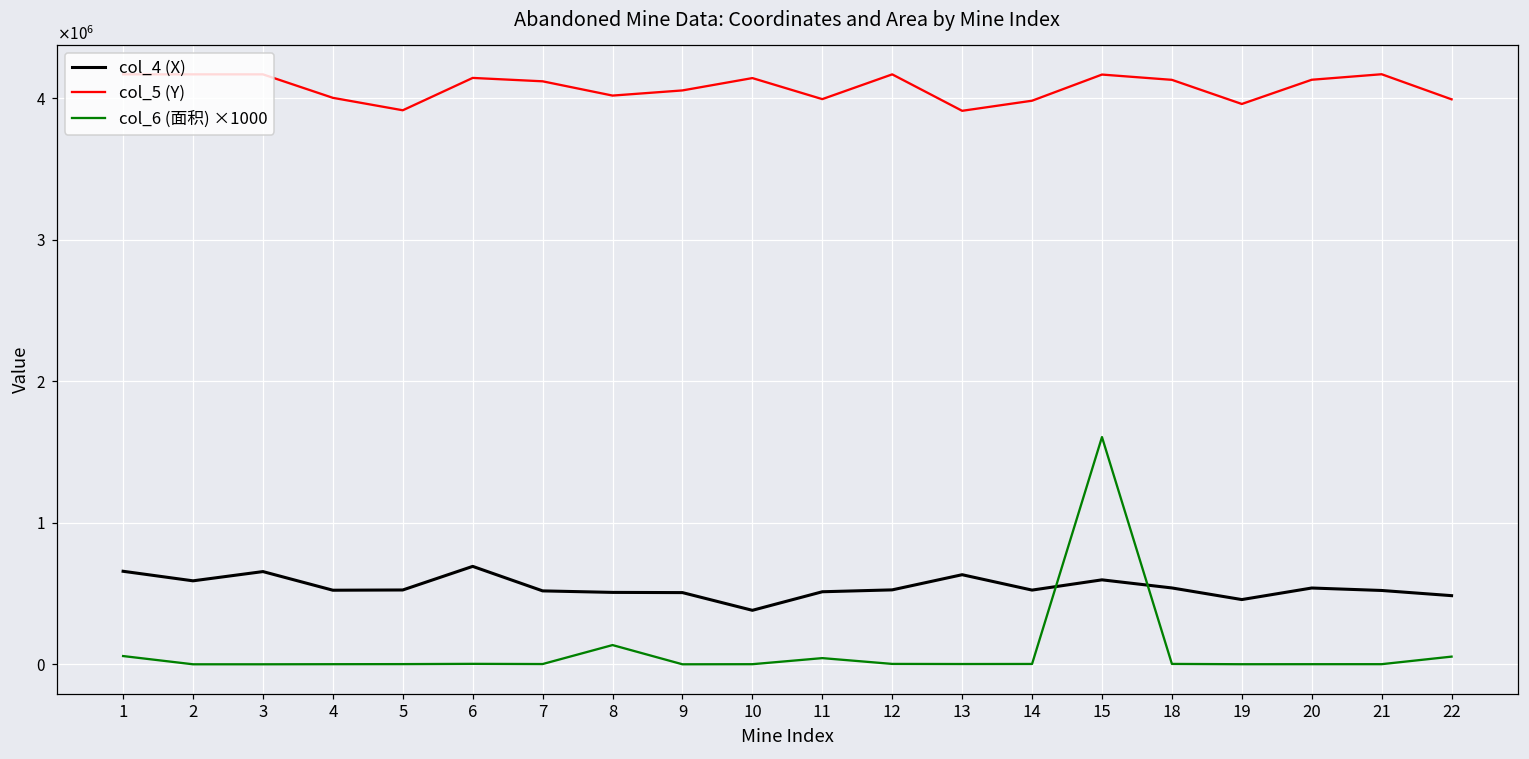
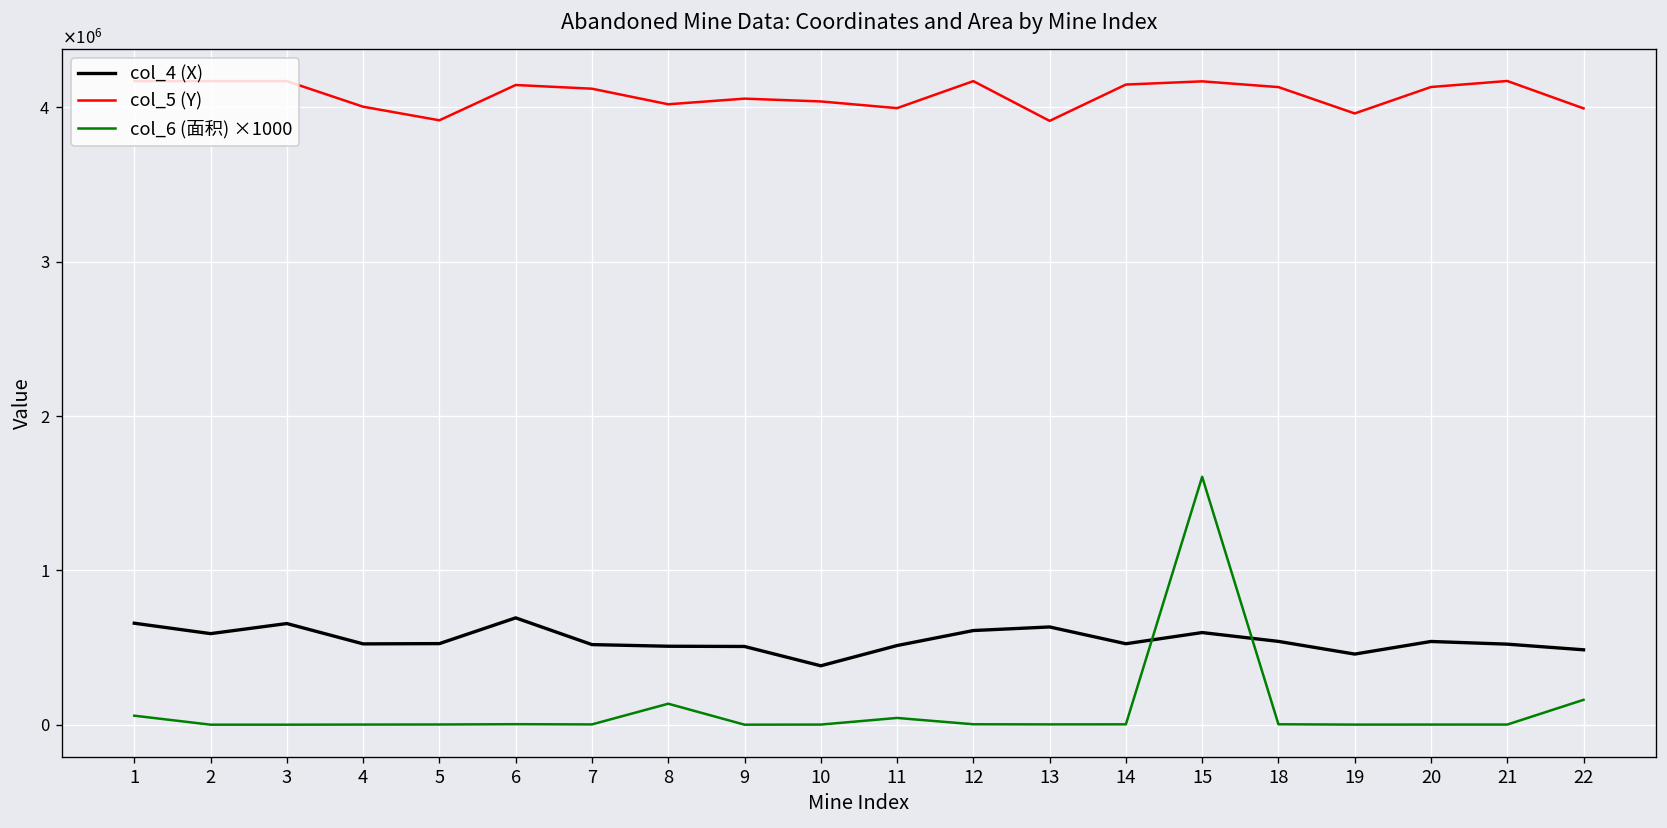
col_5 (Y), 10: 4140000 -> 4040000
col_4 (X), 12: 530000 -> 610000
col_5 (Y), 14: 3980000 -> 4150000
col_6 (面积) ×1000, 22: 50000 -> 160000
